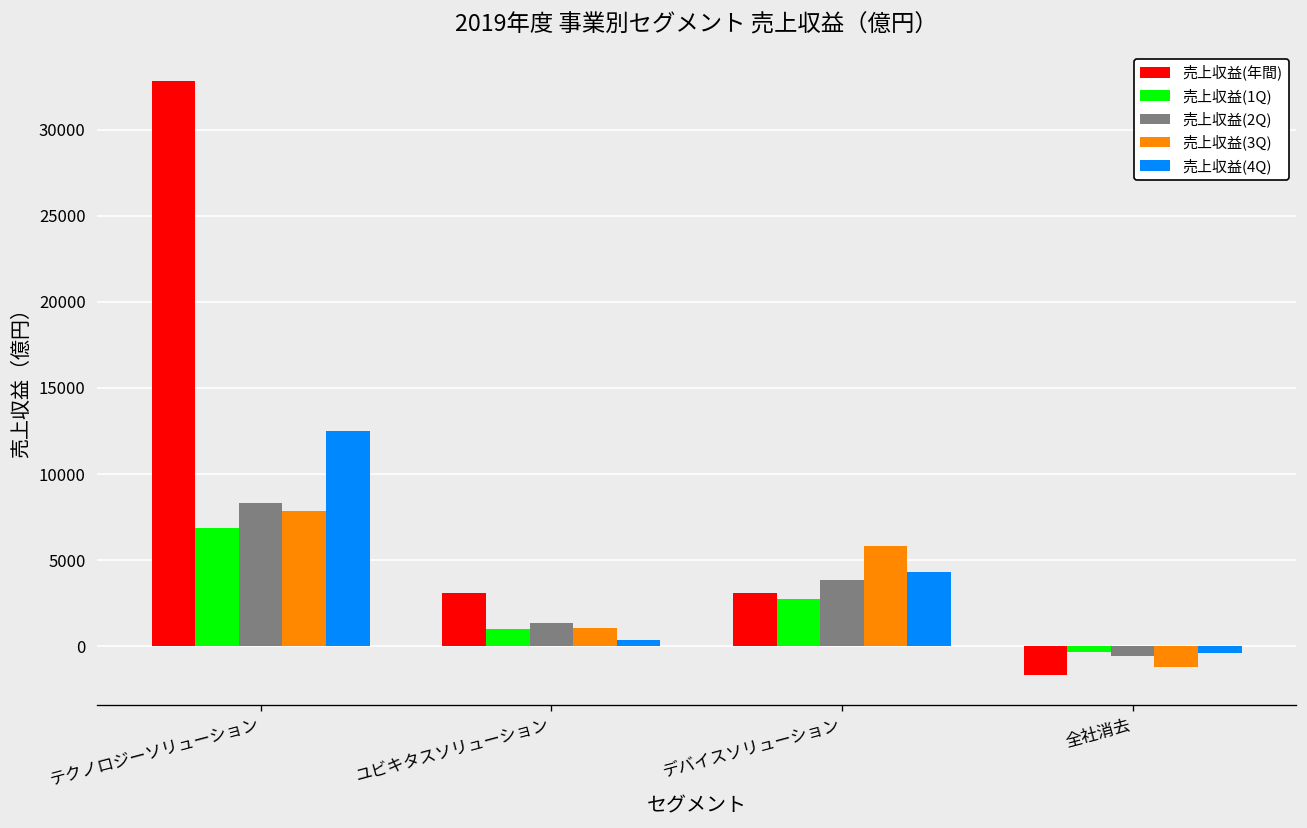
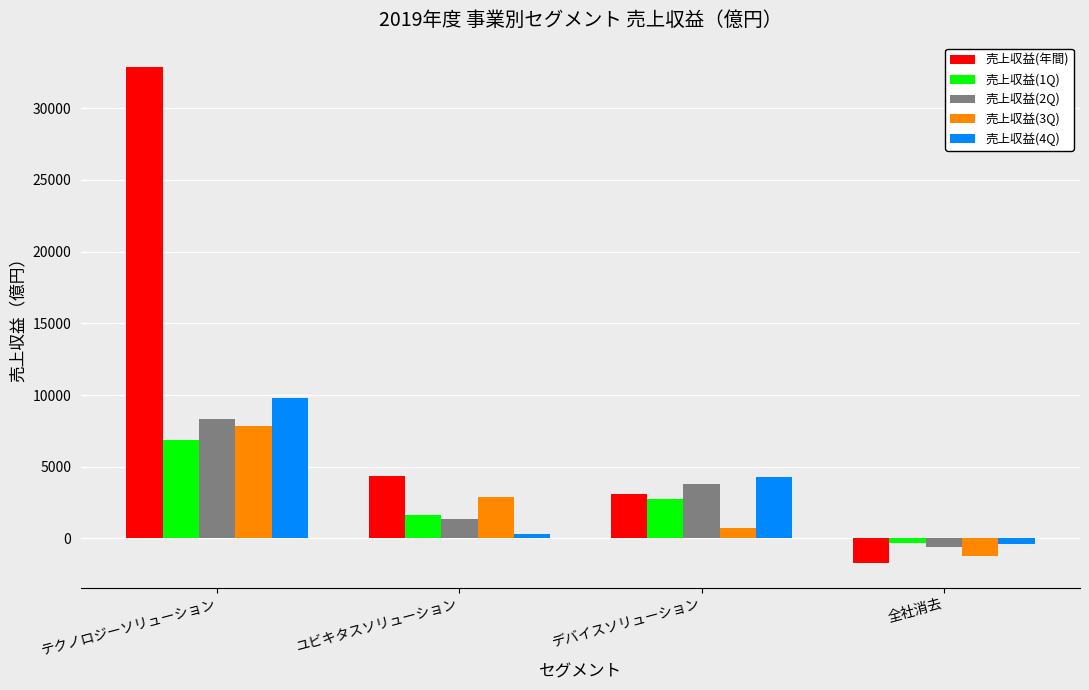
売上収益(4Q), テクノロジーソリューション: 12500 -> 9800
売上収益(年間), ユビキタスソリューション: 3100 -> 4300
売上収益(1Q), ユビキタスソリューション: 1000 -> 1600
売上収益(3Q), ユビキタスソリューション: 1100 -> 2900
売上収益(3Q), デバイスソリューション: 5800 -> 700
